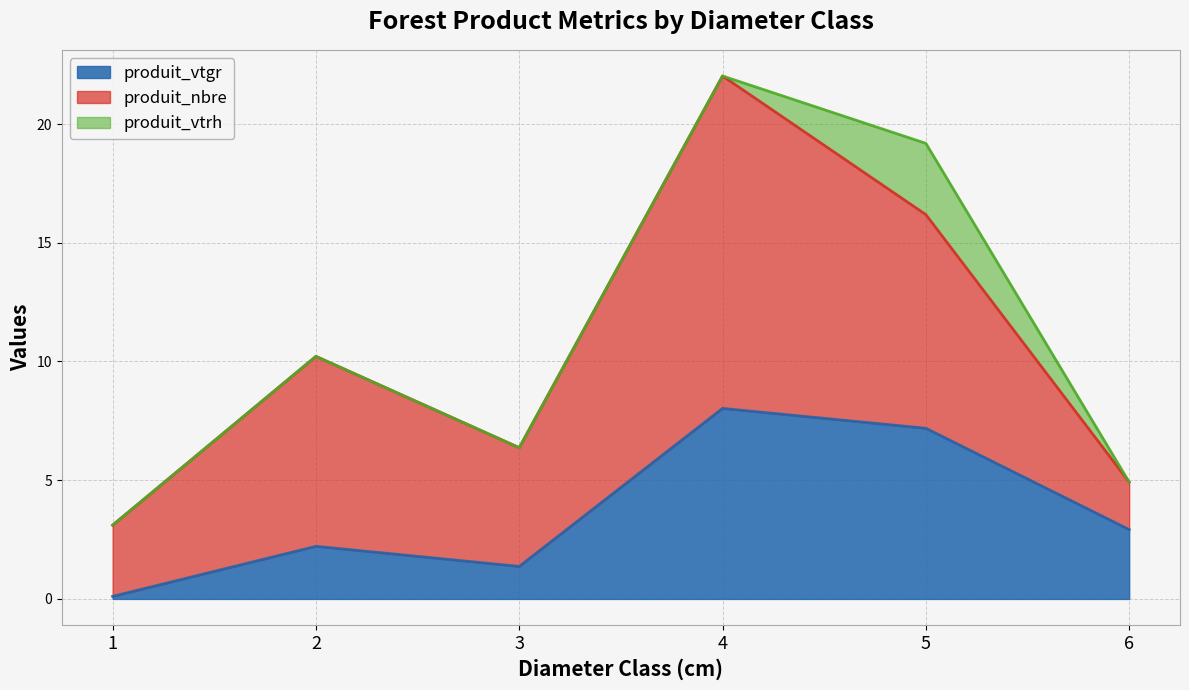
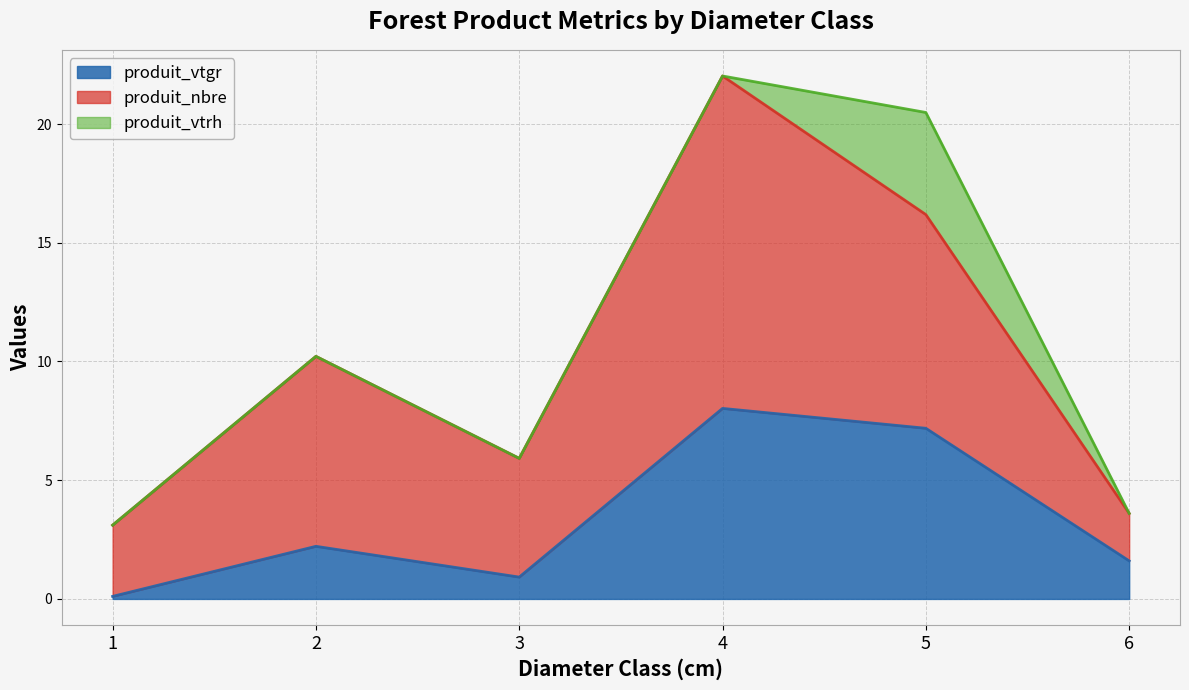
produit_vtgr, 3: 1.4 -> 0.9
produit_vtrh, 5: 3.0 -> 4.3
produit_vtgr, 6: 2.9 -> 1.6
